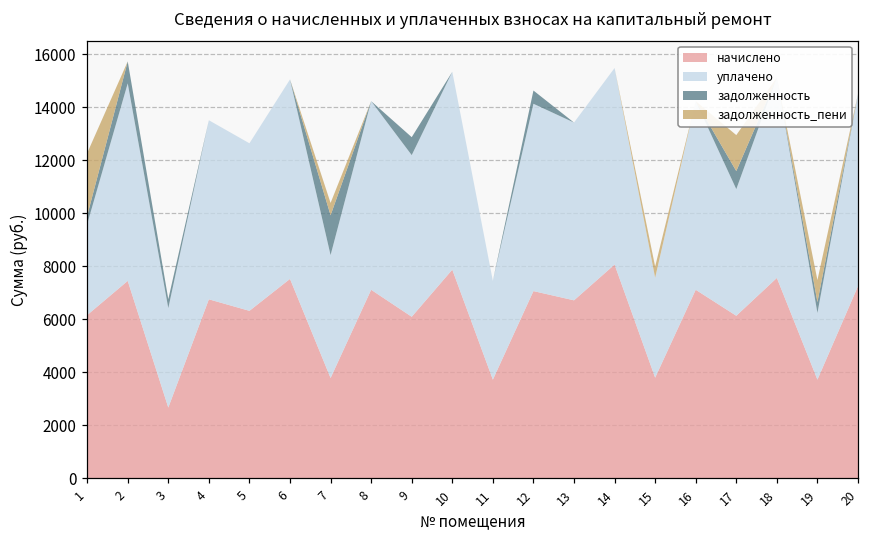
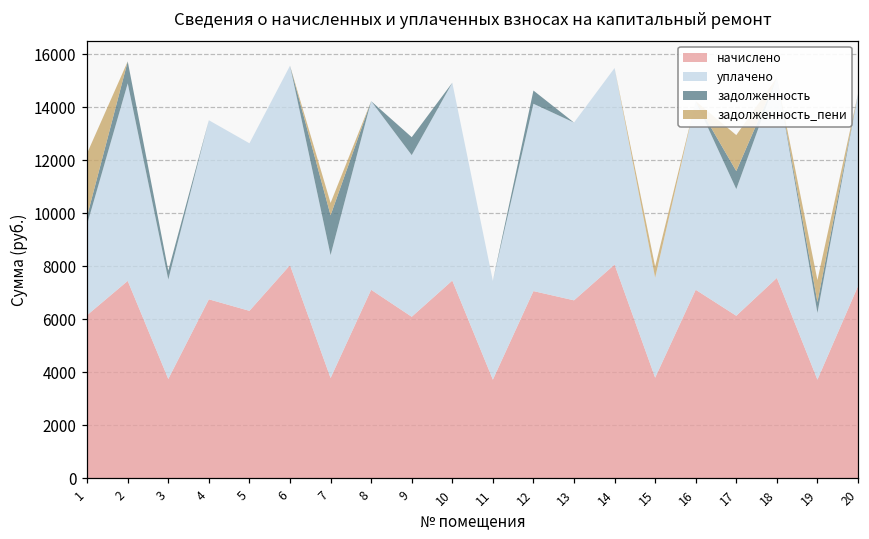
начислено, 3: 2700 -> 3800
начислено, 6: 7500 -> 8000
начислено, 10: 7900 -> 7500
